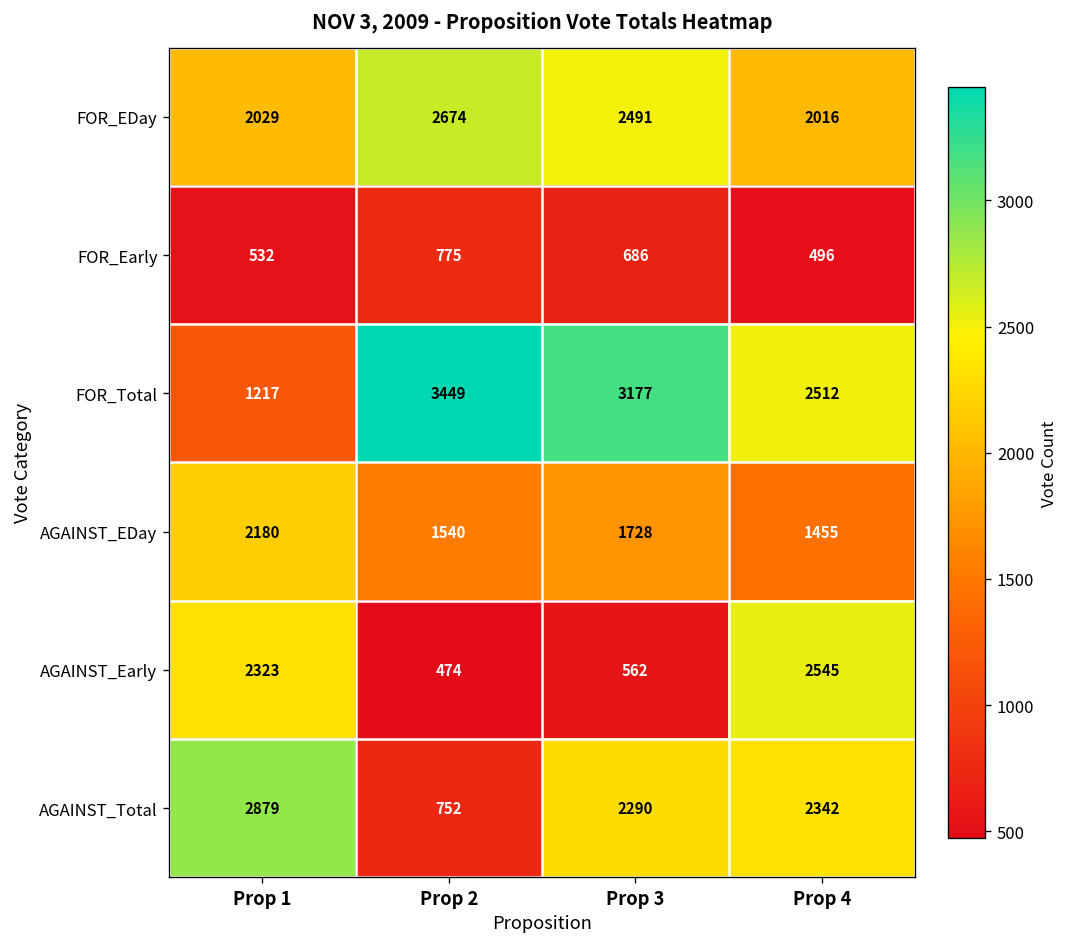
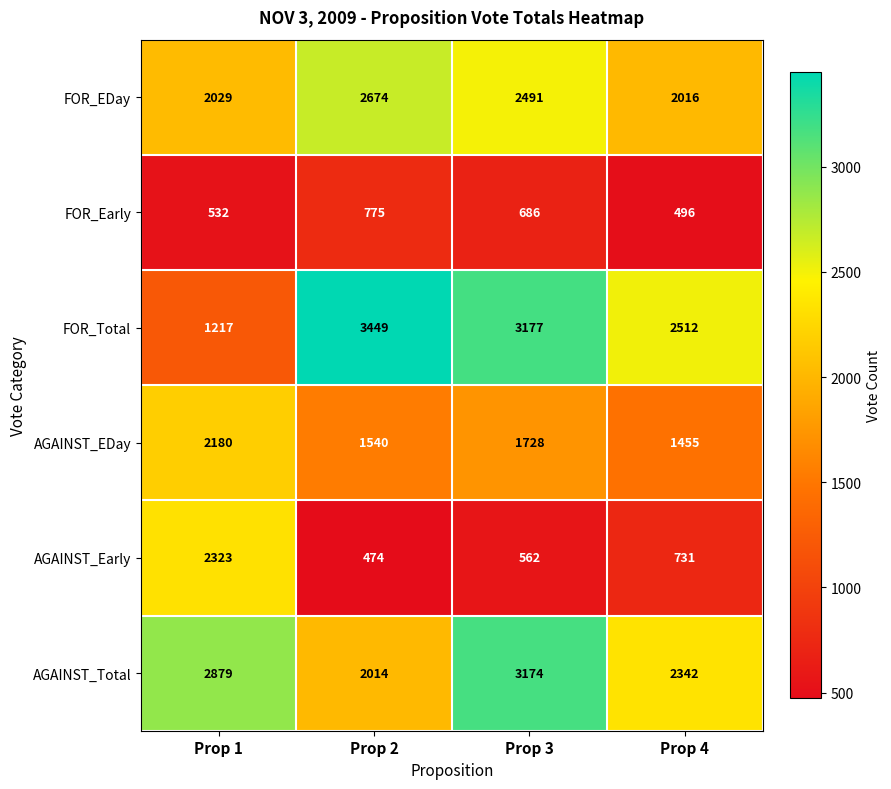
AGAINST_Early, Prop 4: 2545 -> 731
AGAINST_Total, Prop 2: 752 -> 2014
AGAINST_Total, Prop 3: 2290 -> 3174
